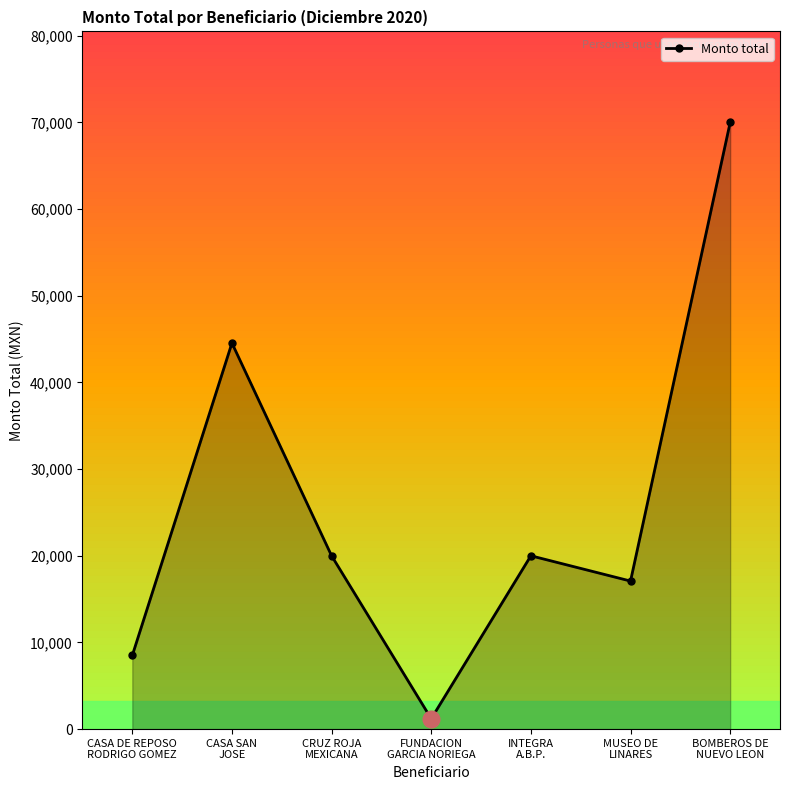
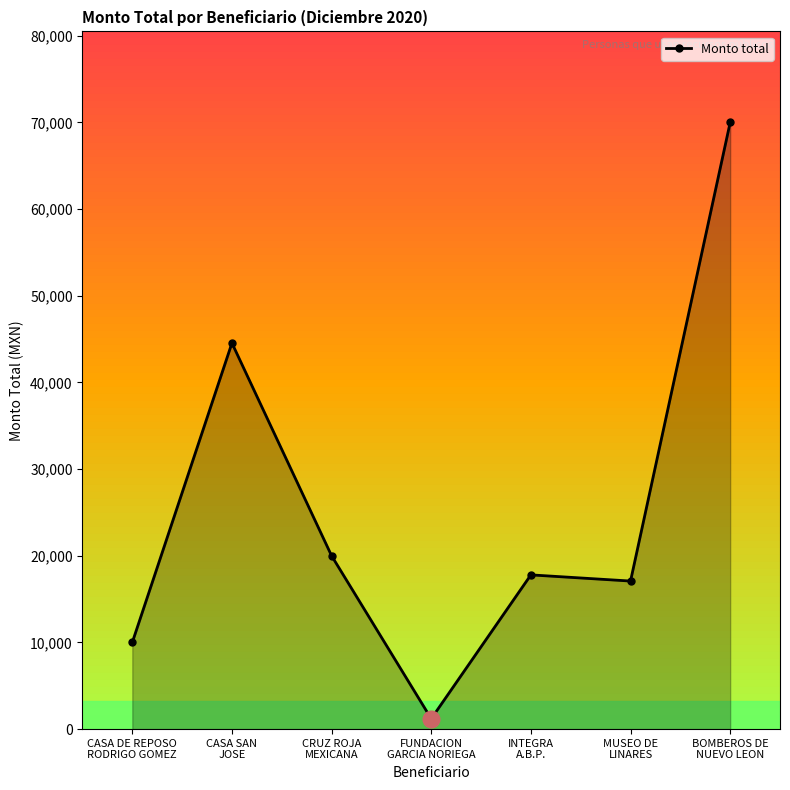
Monto total, CASA DE REPOSO RODRIGO GOMEZ: 8,000 -> 10,000
Monto total, INTEGRA A.B.P.: 20,000 -> 18,000
